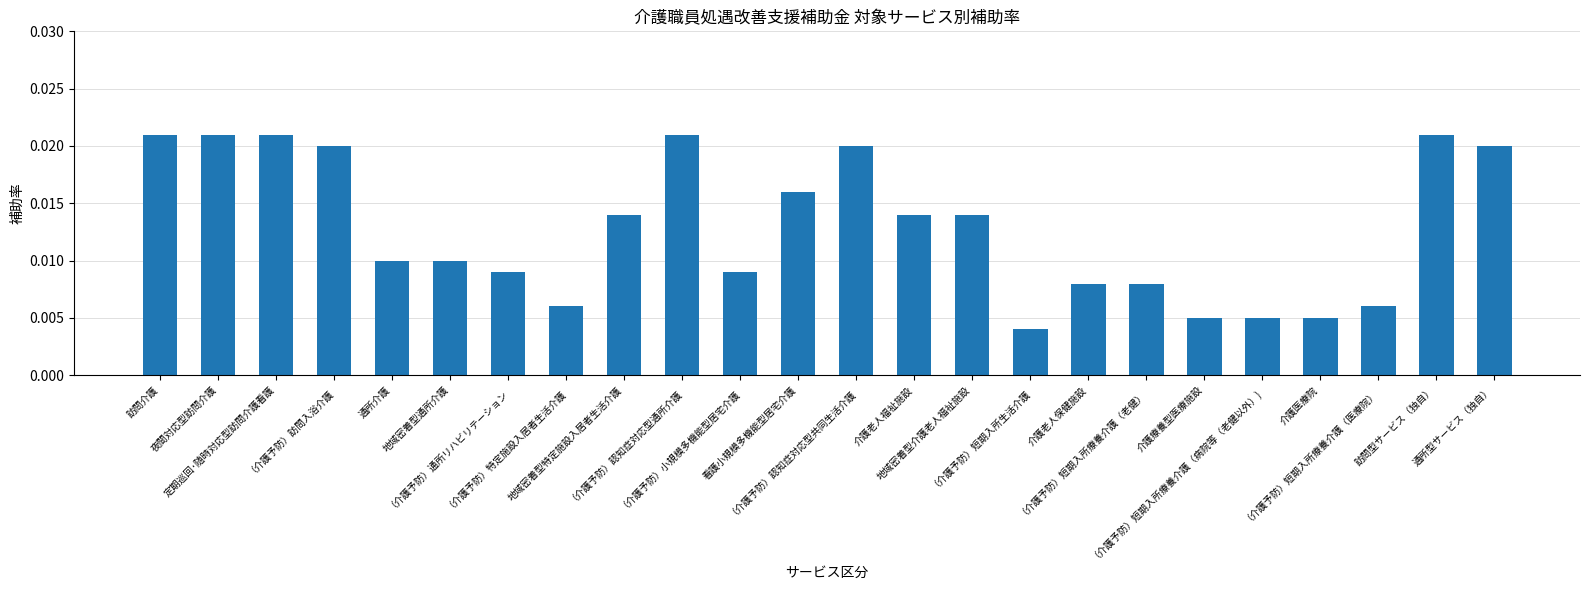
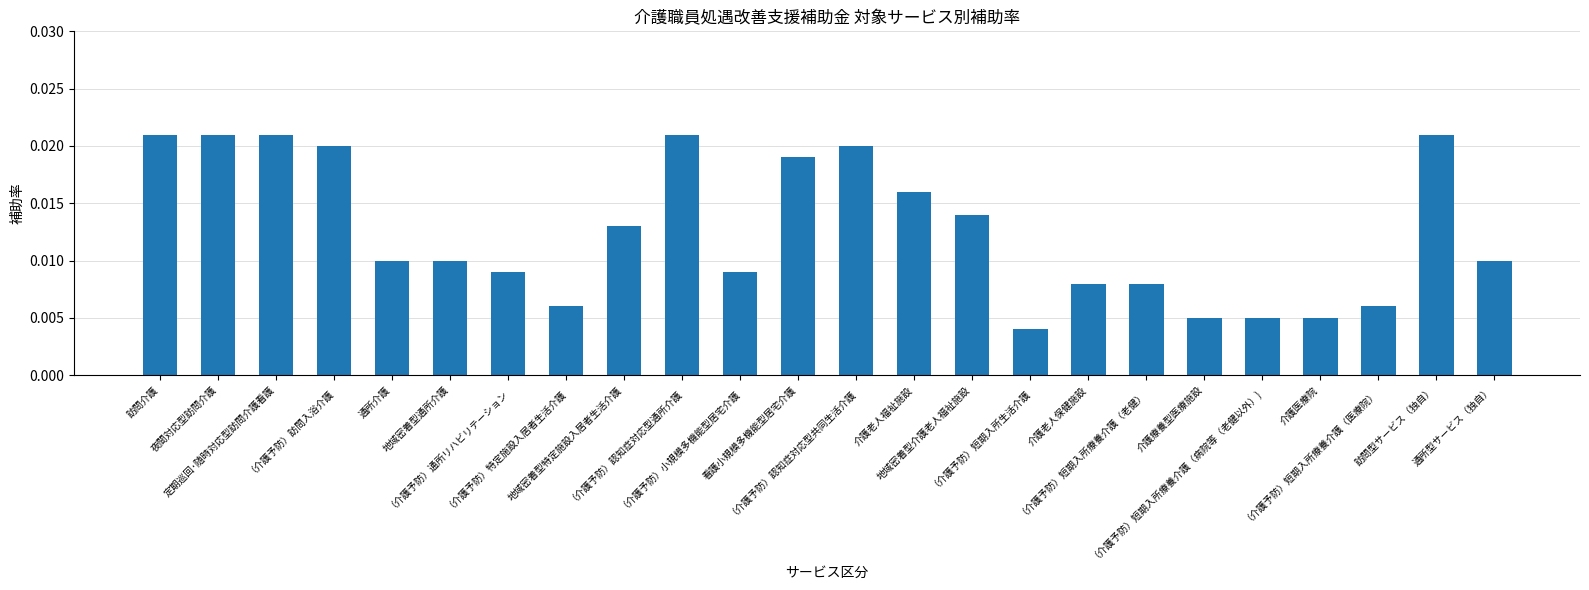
地域密着型特定施設入居者生活介護: 0.014 -> 0.013
看護小規模多機能型居宅介護: 0.016 -> 0.019
介護老人福祉施設: 0.014 -> 0.016
通所型サービス（独自）: 0.02 -> 0.01
